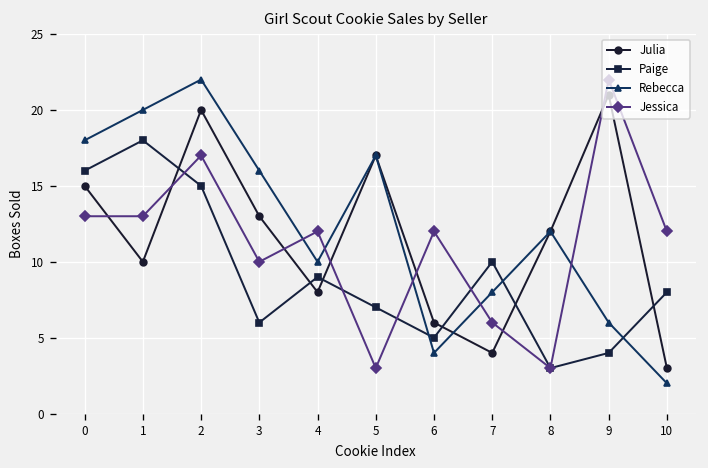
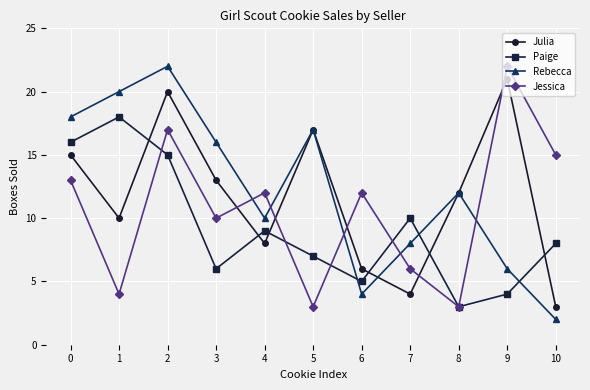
Jessica, 1: 13 -> 4
Jessica, 10: 12 -> 15
